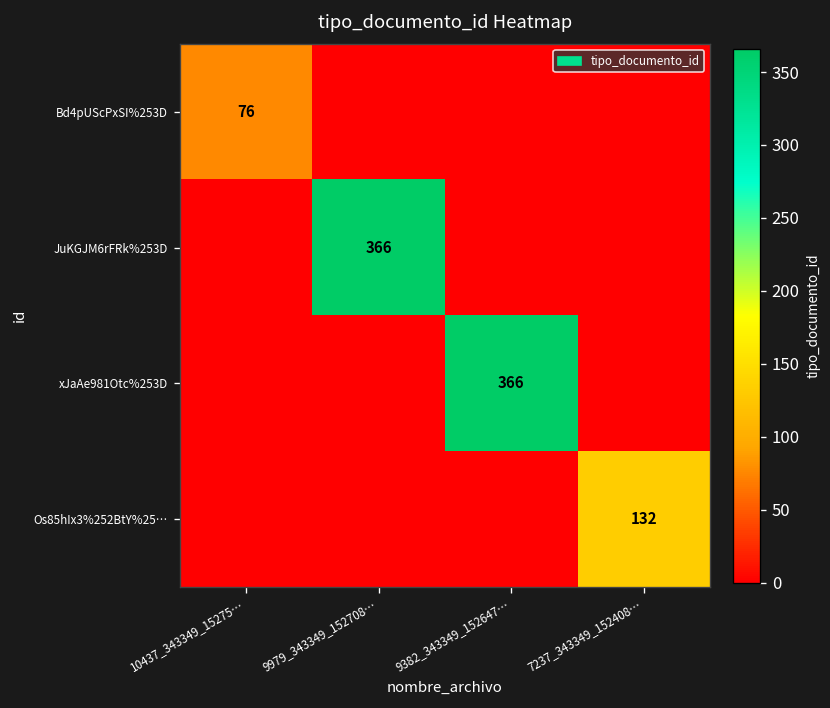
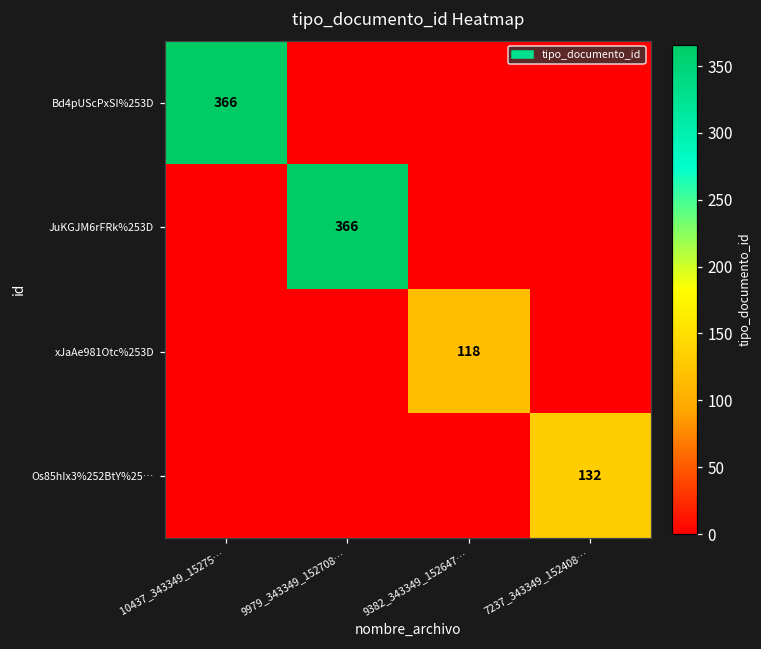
Bd4pUScPxSI%253D, 10437_343349_15275…: 76 -> 366
xJaAe981Otc%253D, 9382_343349_152647…: 366 -> 118
